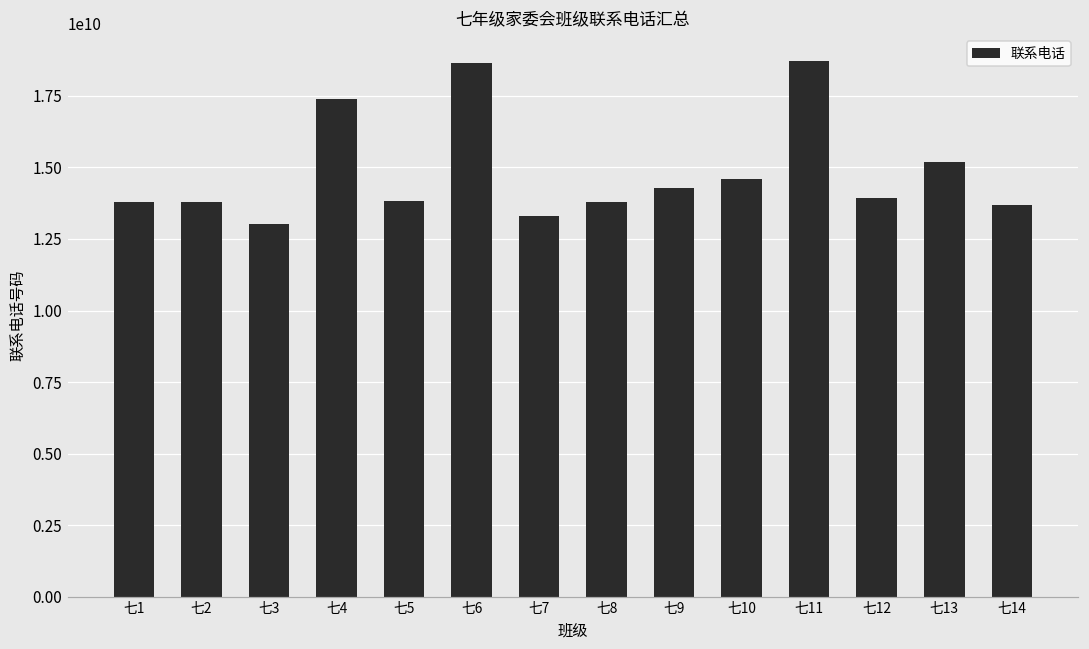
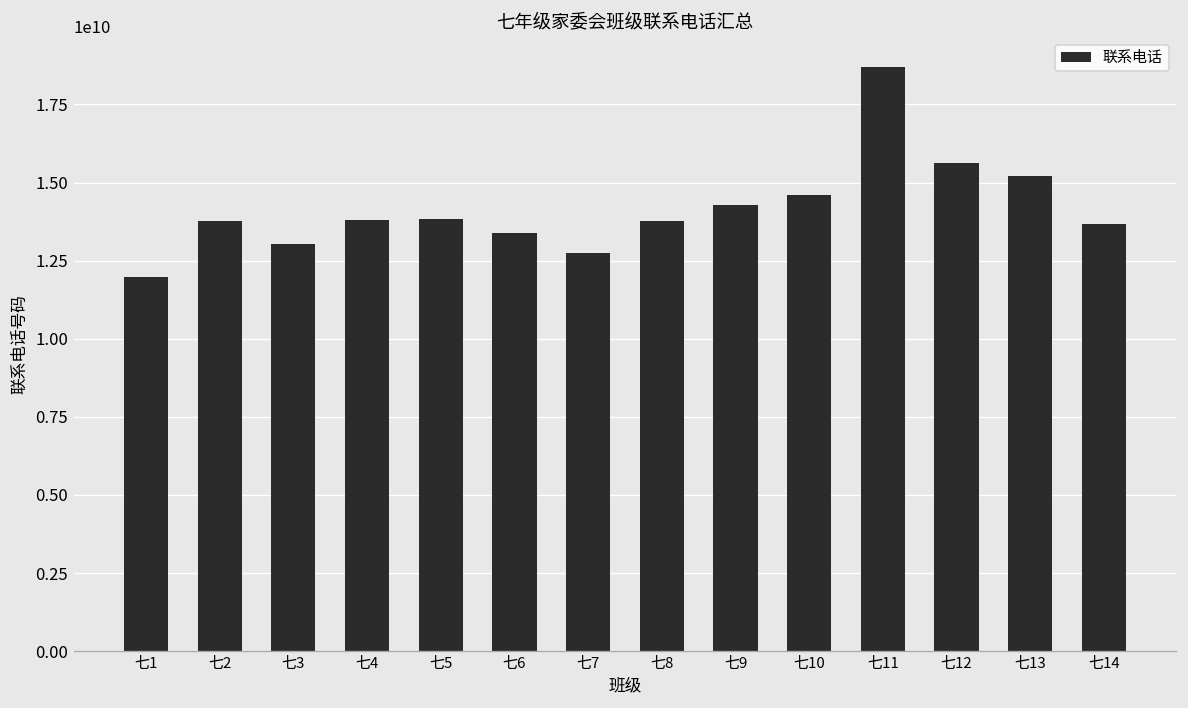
七1: 13800000000 -> 12000000000
七4: 17400000000 -> 13800000000
七6: 18600000000 -> 13400000000
七7: 13300000000 -> 12800000000
七12: 13900000000 -> 15600000000
